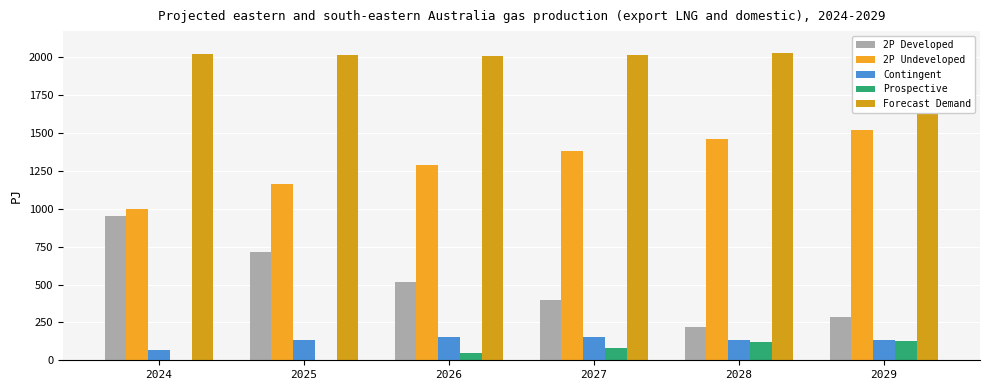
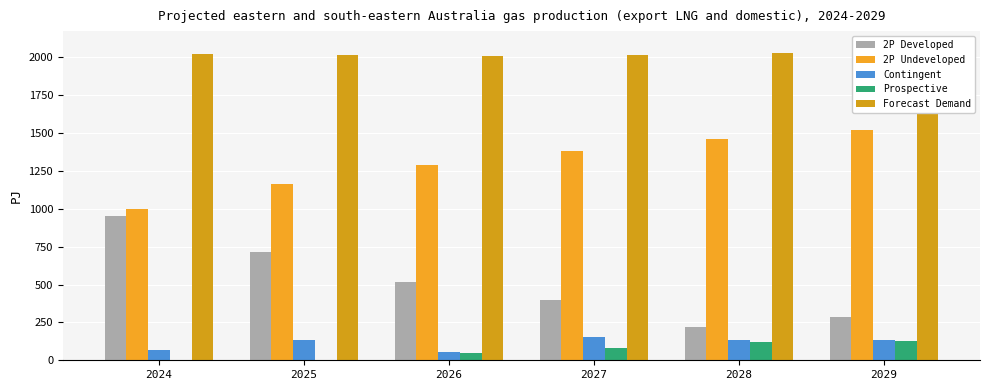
Contingent, 2026: 160 -> 50
